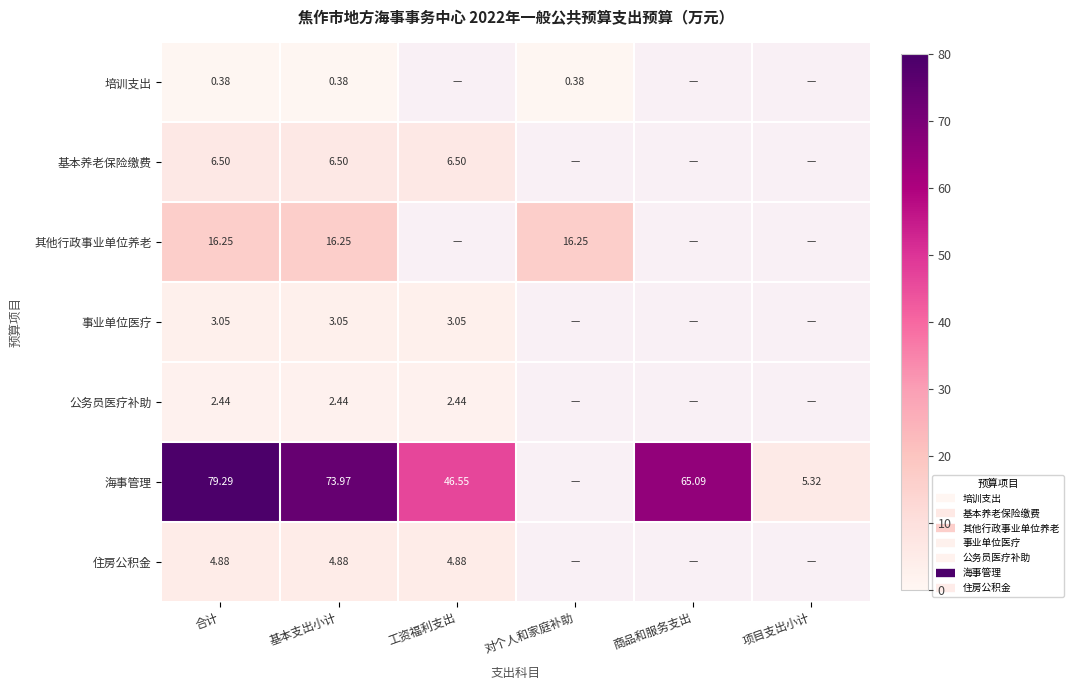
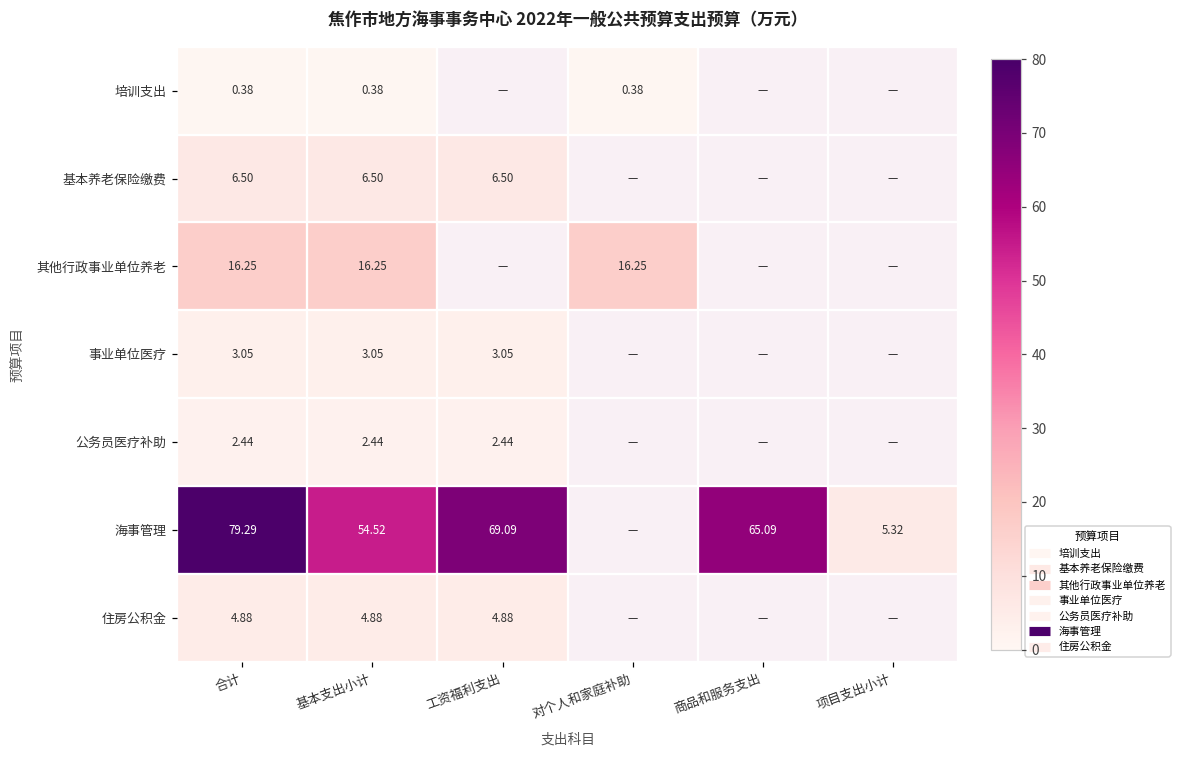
海事管理, 基本支出小计: 73.97 -> 54.52
海事管理, 工资福利支出: 46.55 -> 69.09
